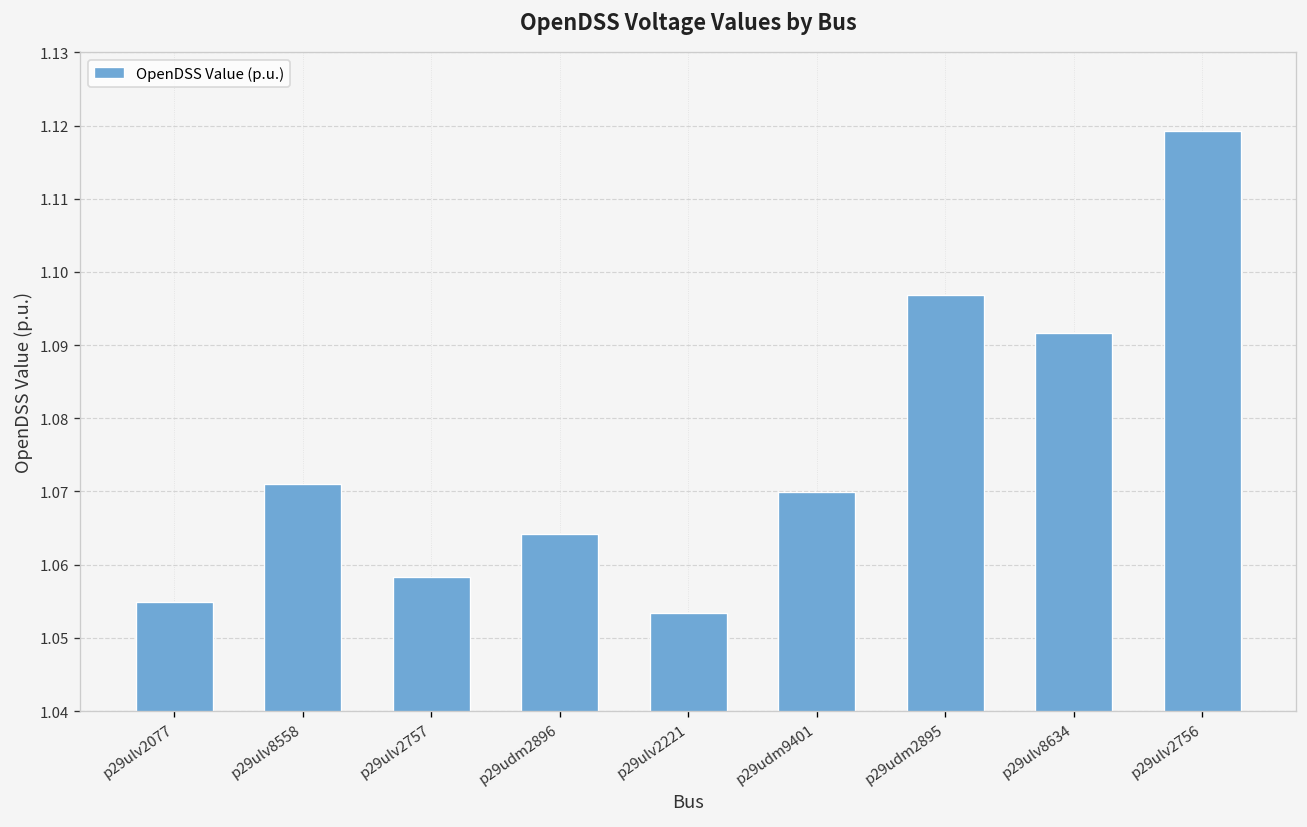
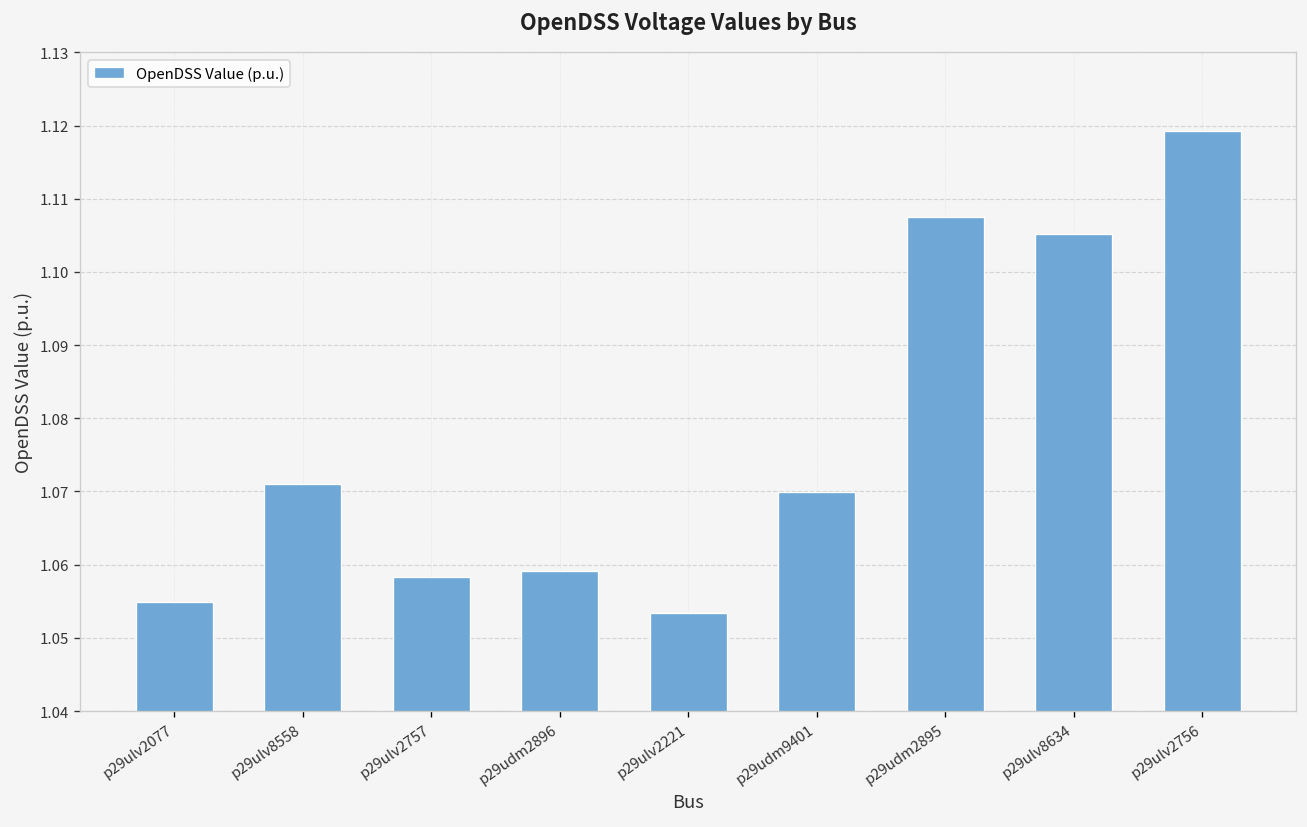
p29udm2896: 1.064 -> 1.059
p29udm2895: 1.097 -> 1.108
p29ulv8634: 1.092 -> 1.105
